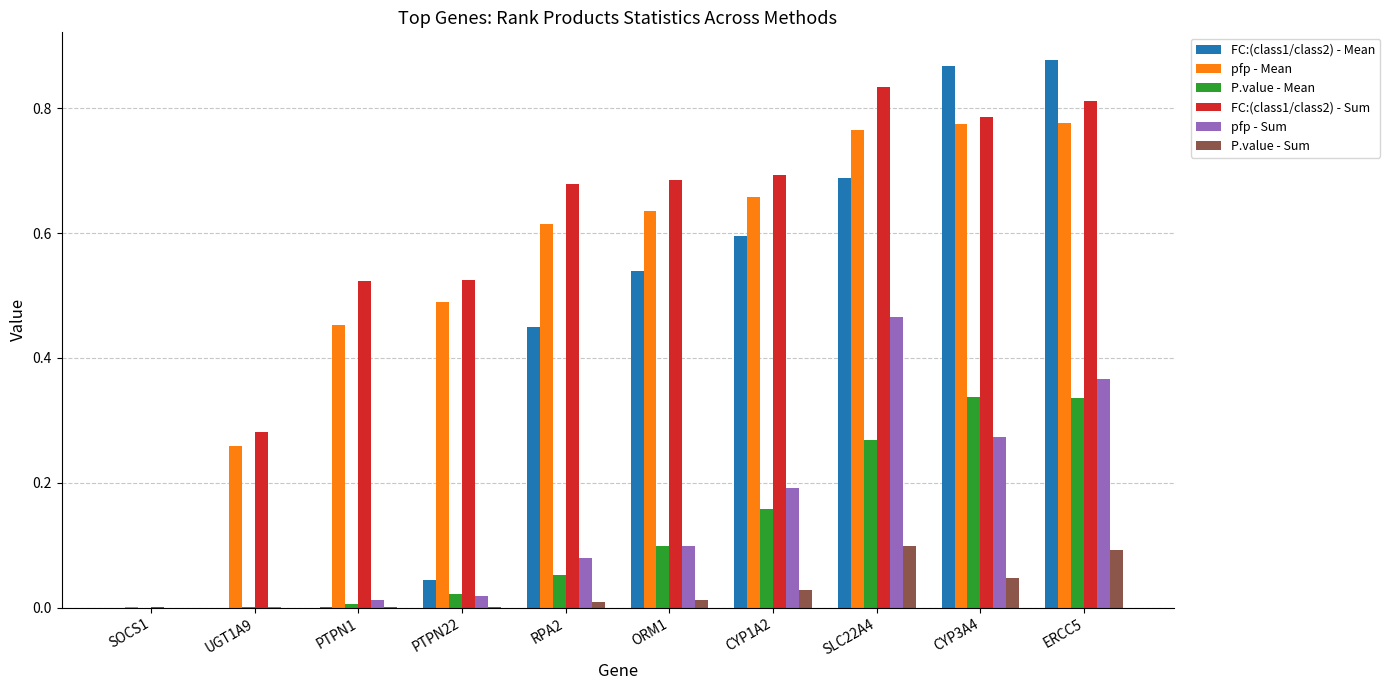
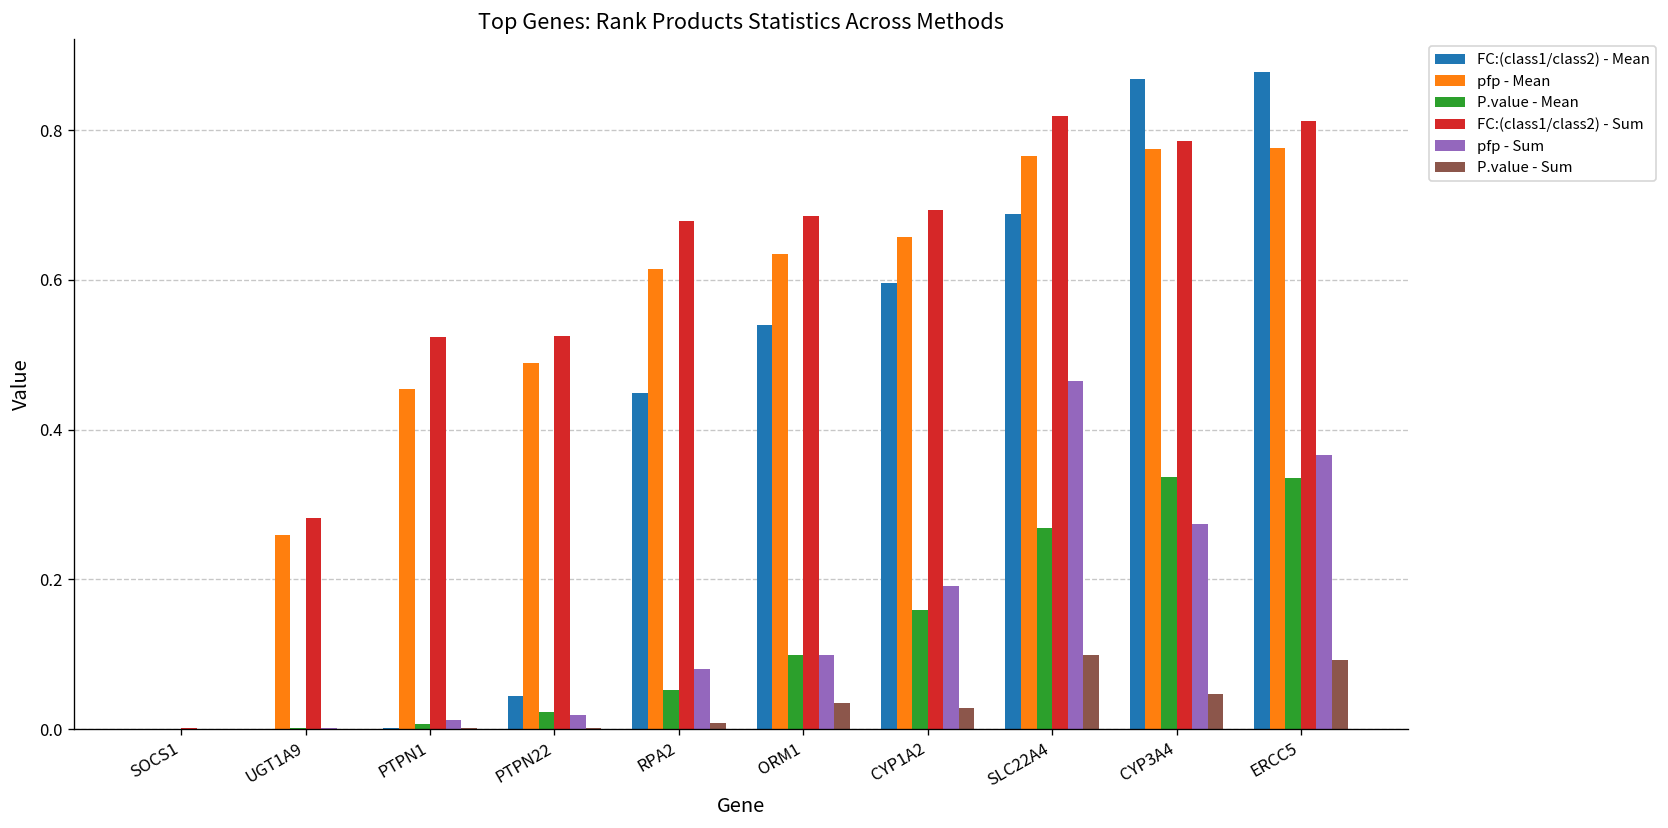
P.value - Sum, ORM1: 0.01 -> 0.04
FC:(class1/class2) - Sum, SLC22A4: 0.83 -> 0.82
